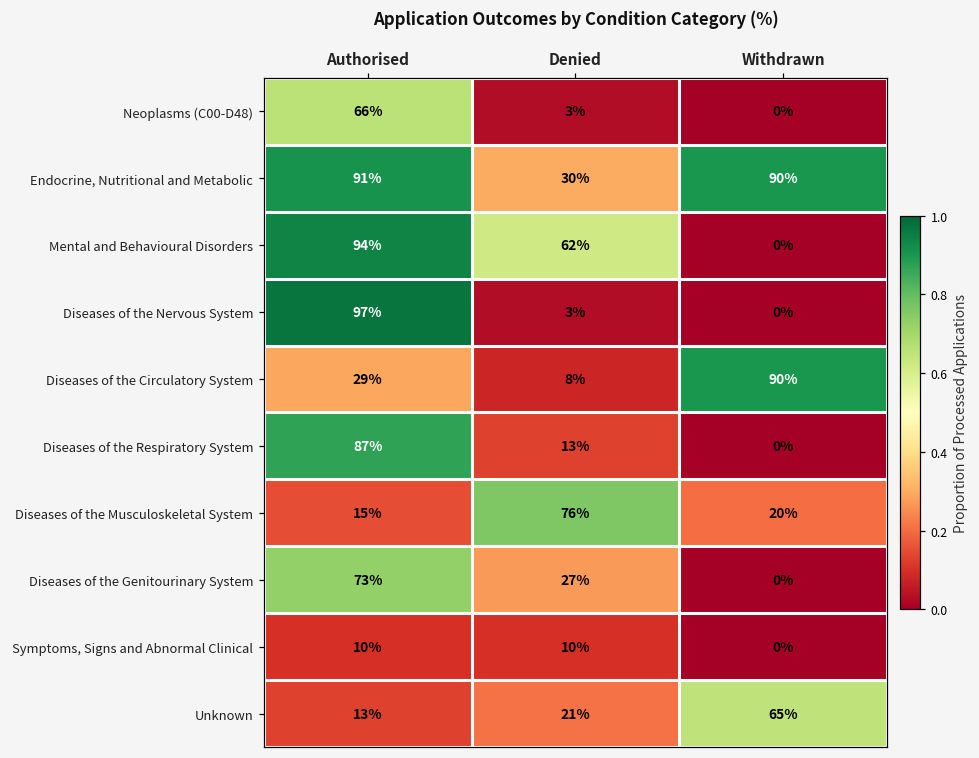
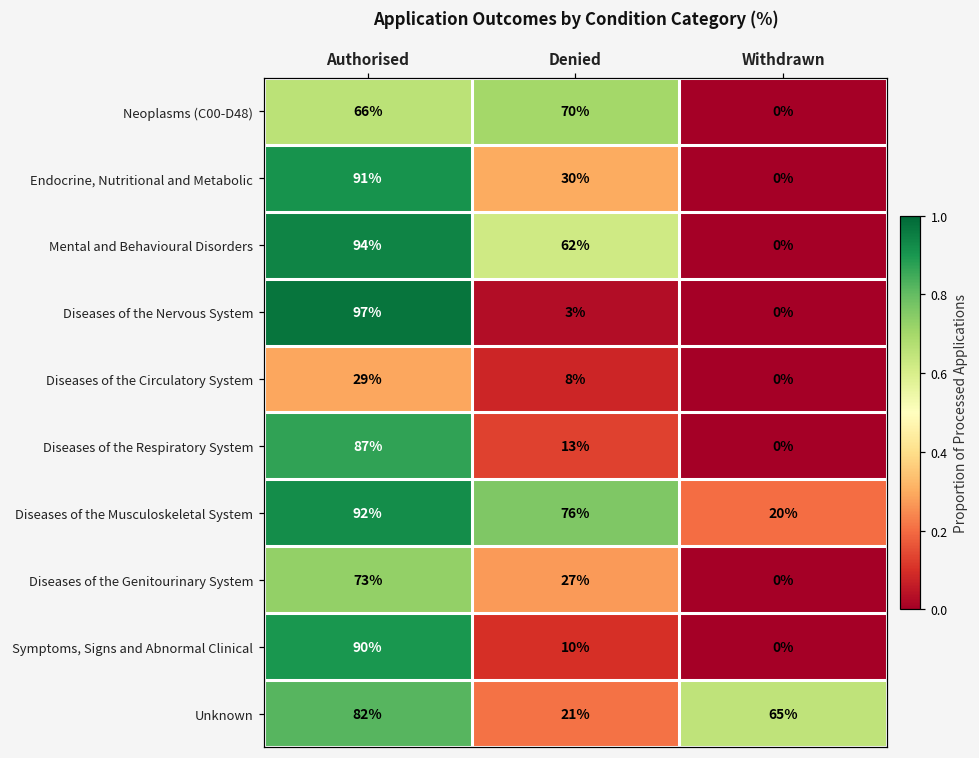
Neoplasms (C00-D48), Denied: 3% -> 70%
Endocrine, Nutritional and Metabolic, Withdrawn: 90% -> 0%
Diseases of the Circulatory System, Withdrawn: 90% -> 0%
Diseases of the Musculoskeletal System, Authorised: 15% -> 92%
Symptoms, Signs and Abnormal Clinical, Authorised: 10% -> 90%
Unknown, Authorised: 13% -> 82%
